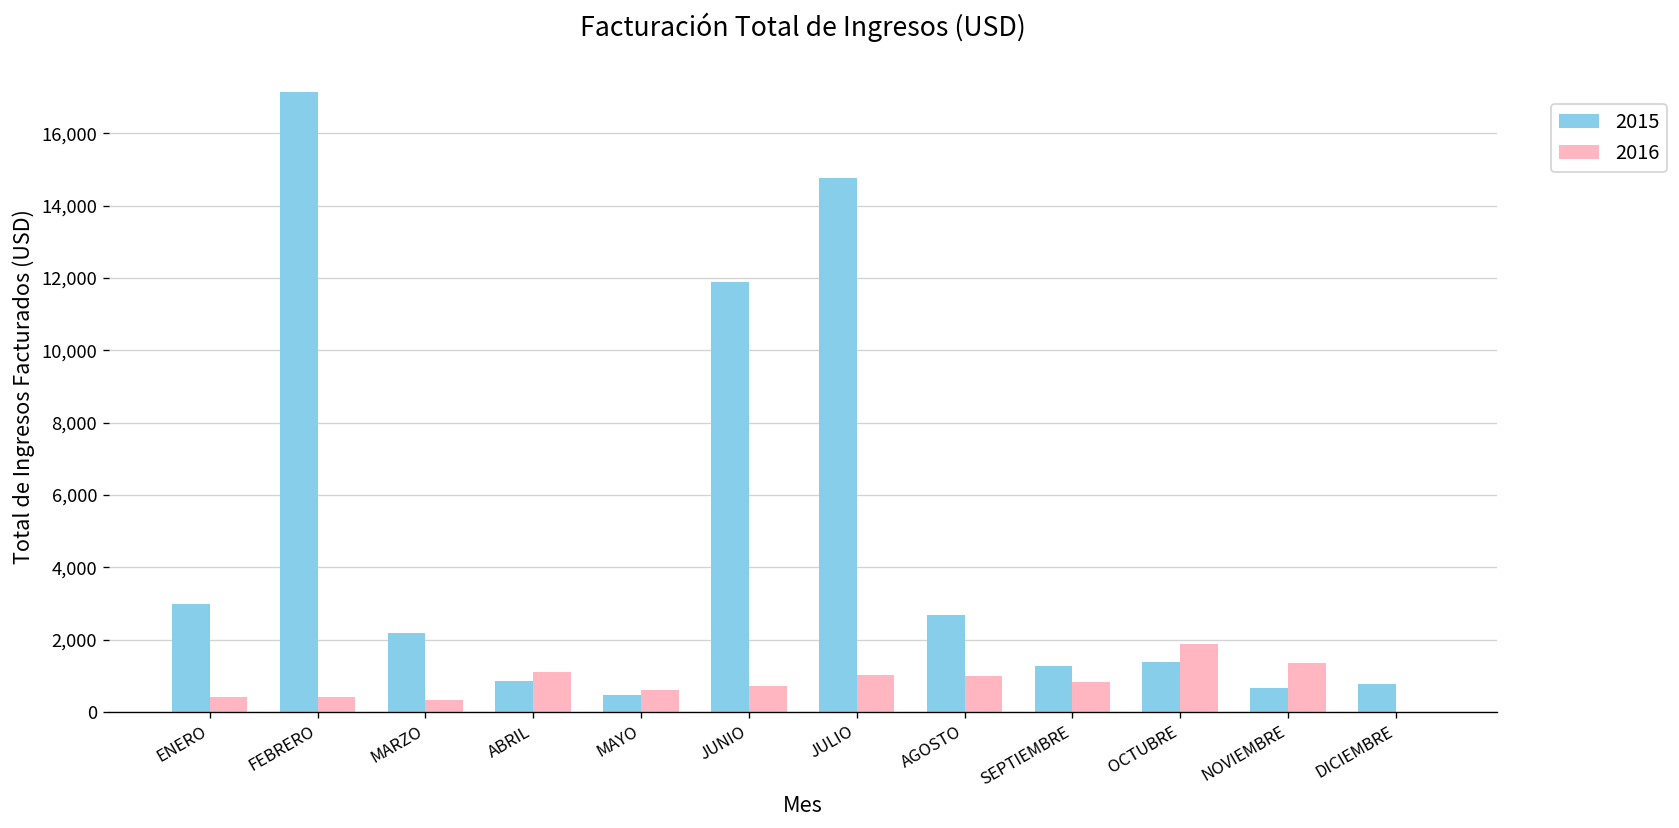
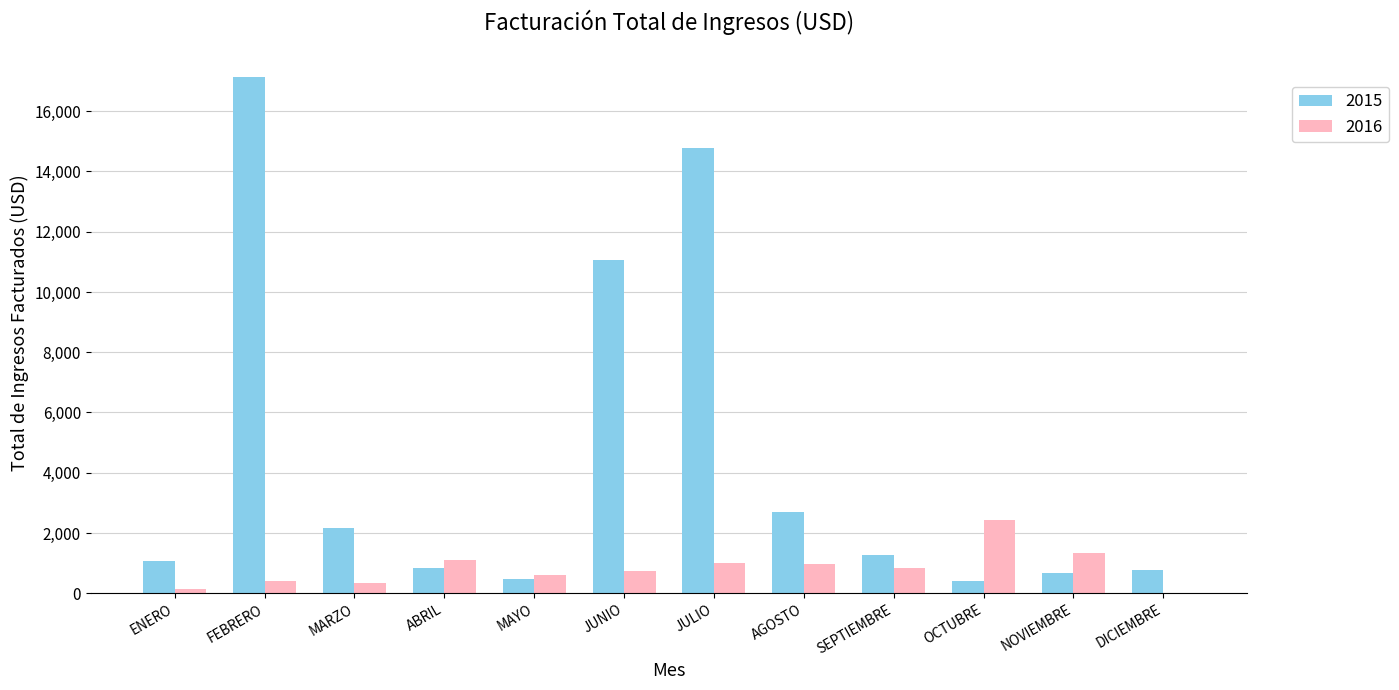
2015, ENERO: 3,000 -> 1,100
2016, ENERO: 400 -> 100
2015, JUNIO: 11,900 -> 11,100
2015, OCTUBRE: 1,400 -> 400
2016, OCTUBRE: 1,900 -> 2,400
